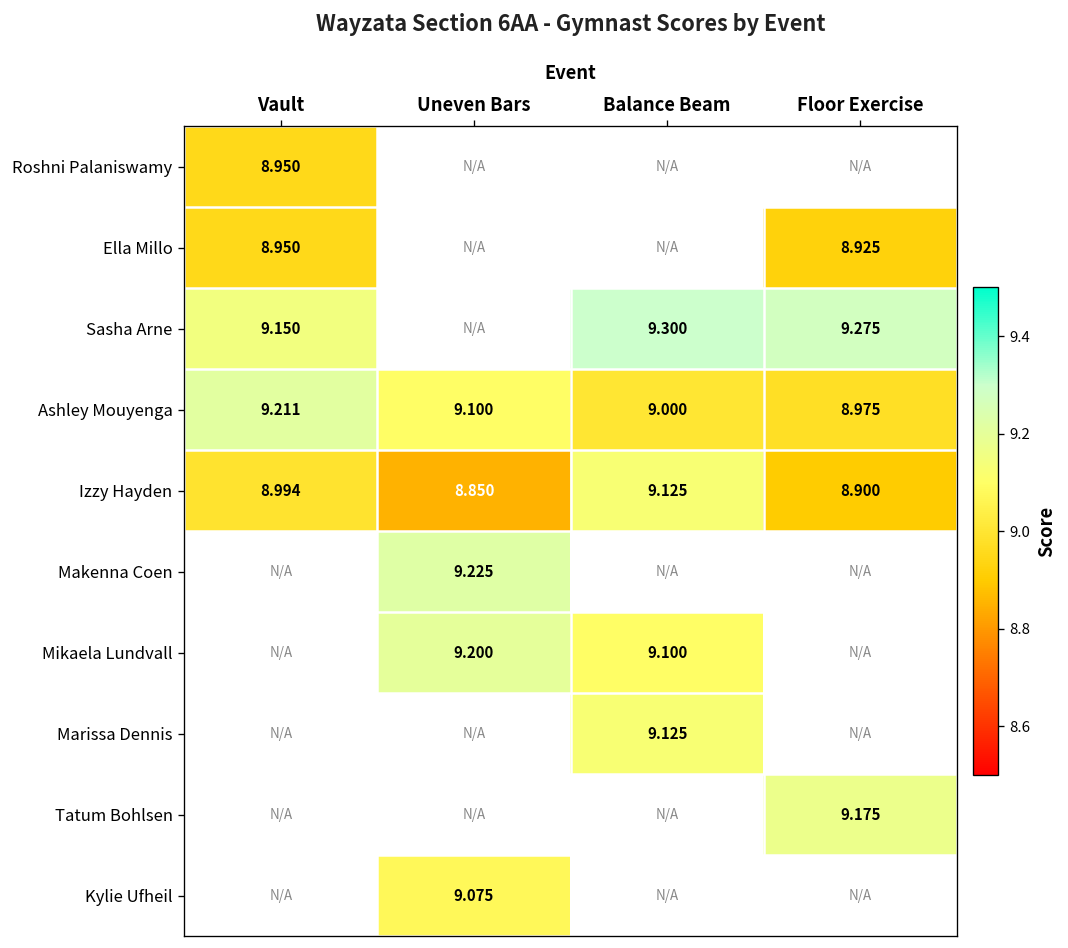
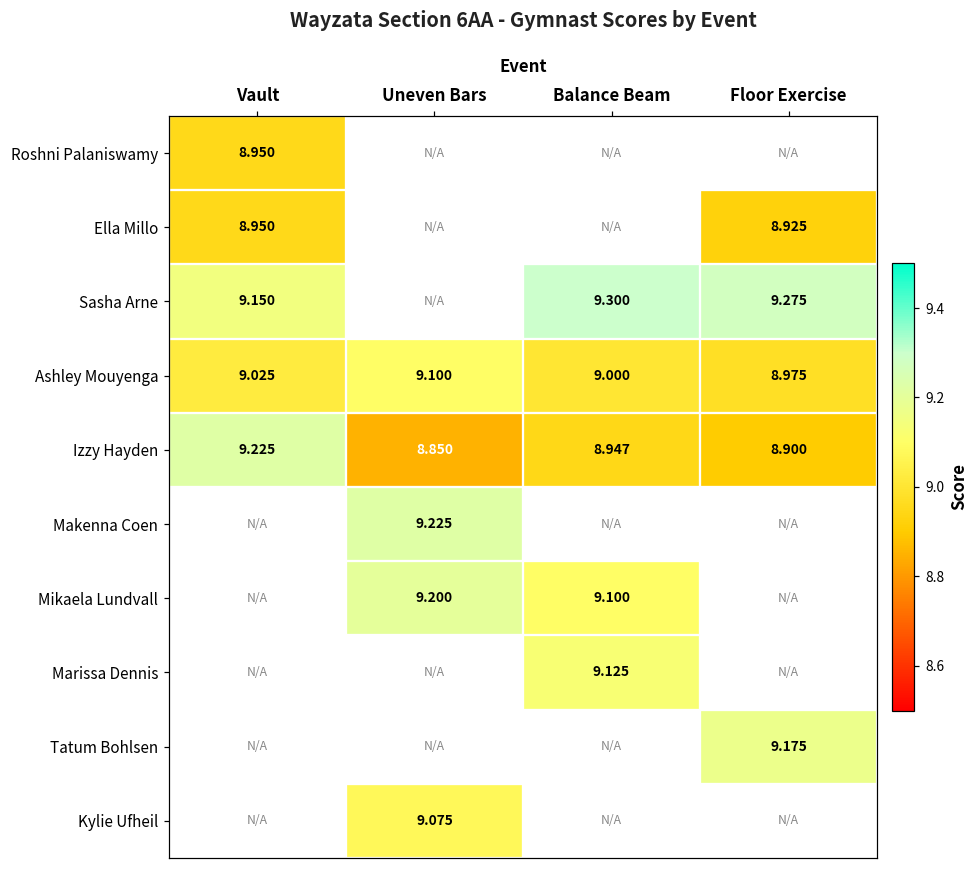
Ashley Mouyenga, Vault: 9.211 -> 9.025
Izzy Hayden, Vault: 8.994 -> 9.225
Izzy Hayden, Balance Beam: 9.125 -> 8.947
